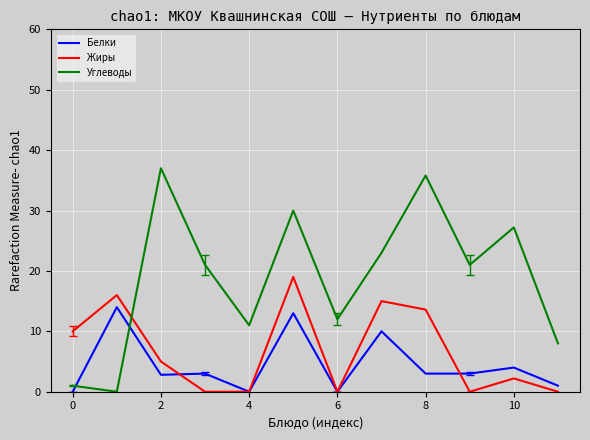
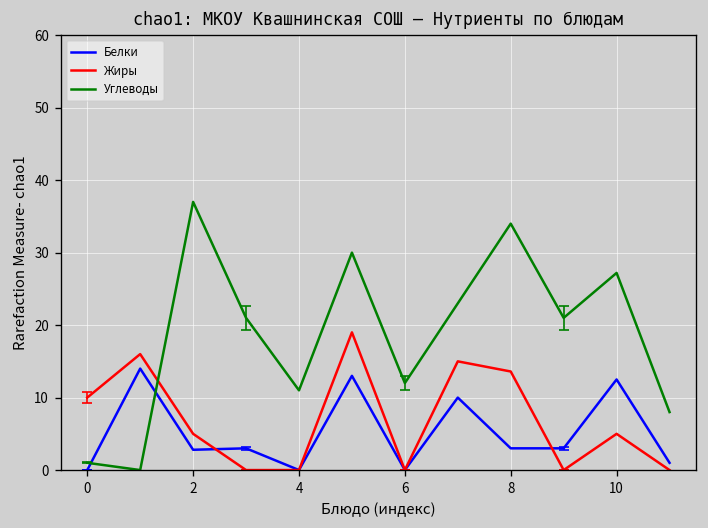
Углеводы, 8: 36 -> 34
Белки, 10: 4 -> 13
Жиры, 10: 2 -> 5
